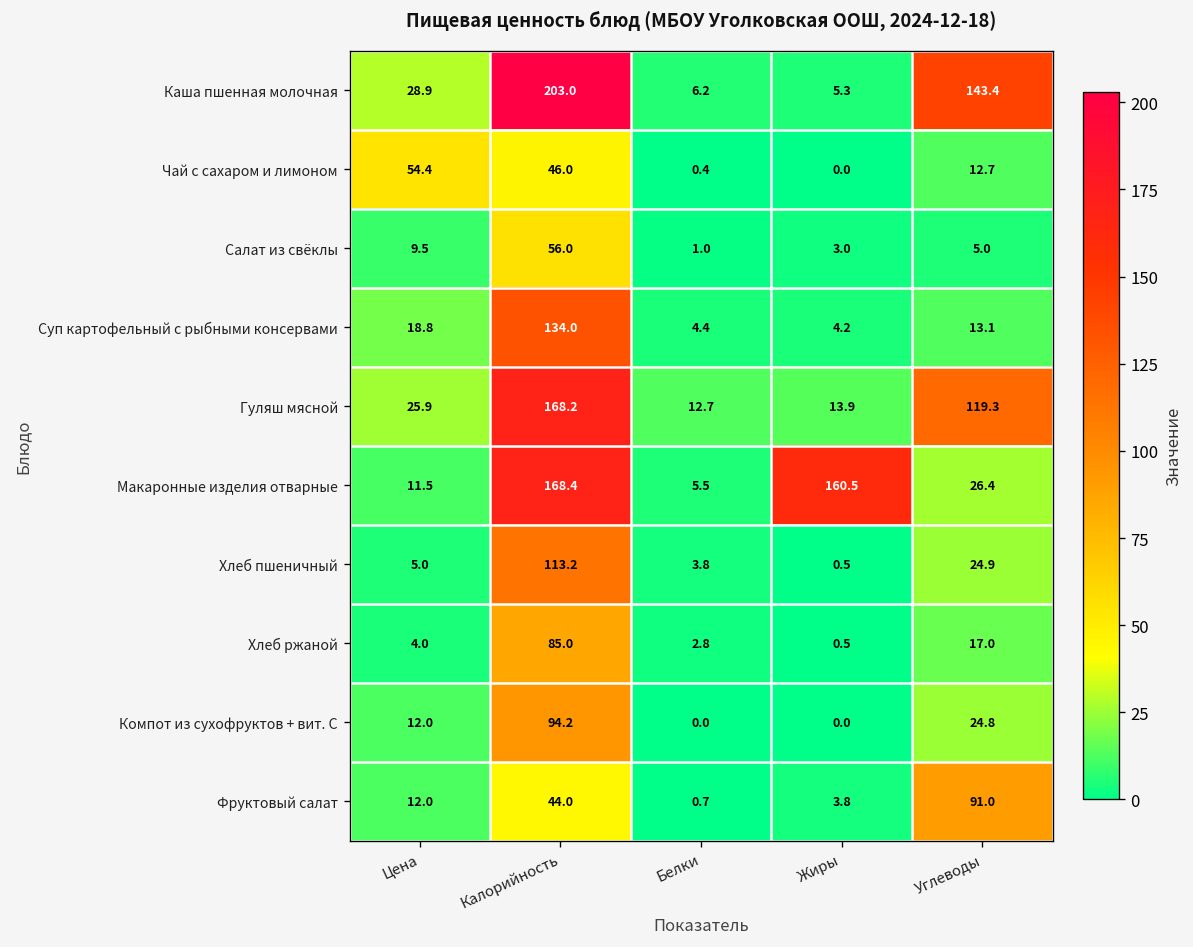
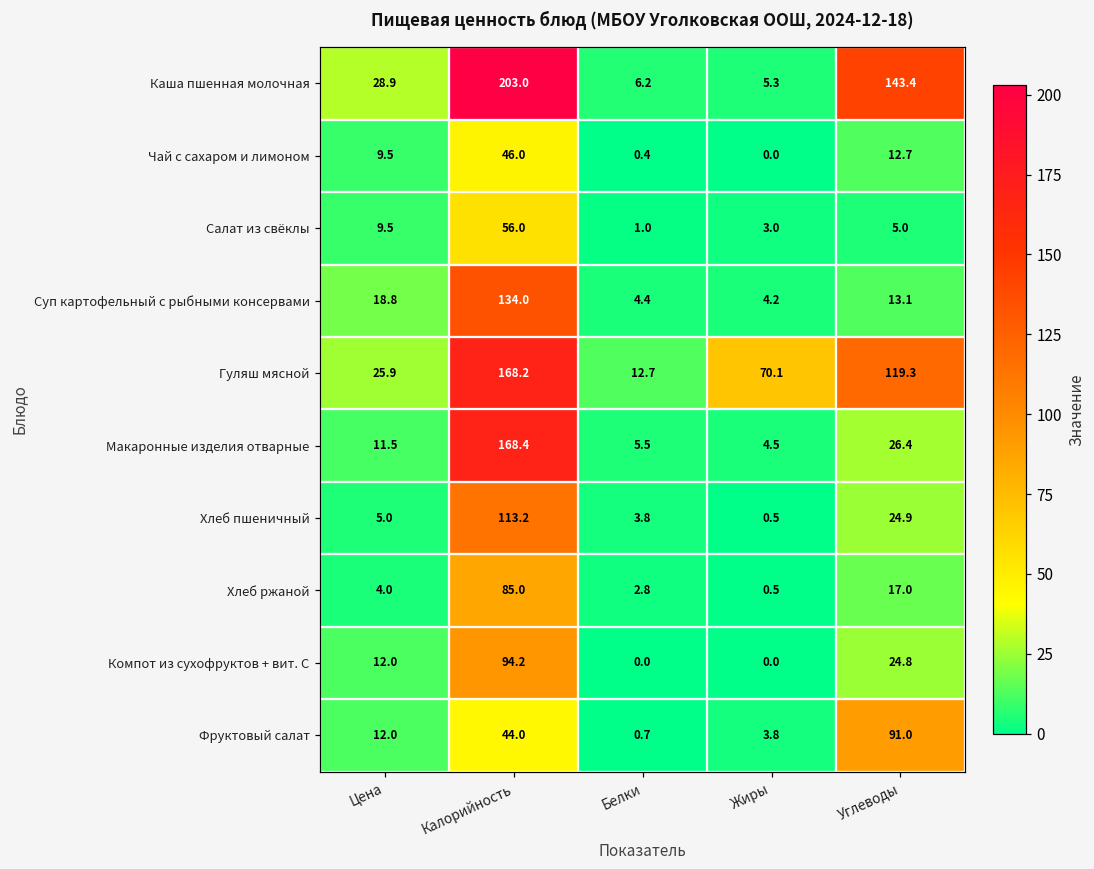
Чай с сахаром и лимоном, Цена: 54.4 -> 9.5
Гуляш мясной, Жиры: 13.9 -> 70.1
Макаронные изделия отварные, Жиры: 160.5 -> 4.5
